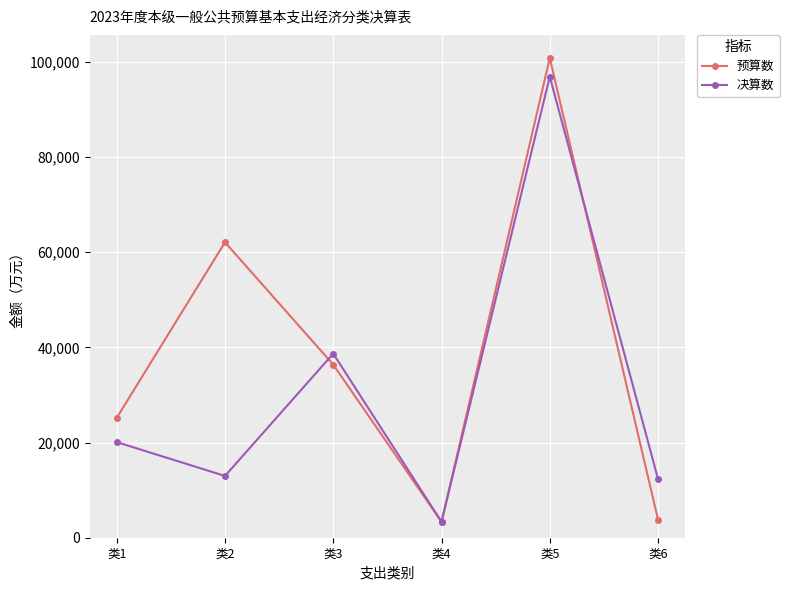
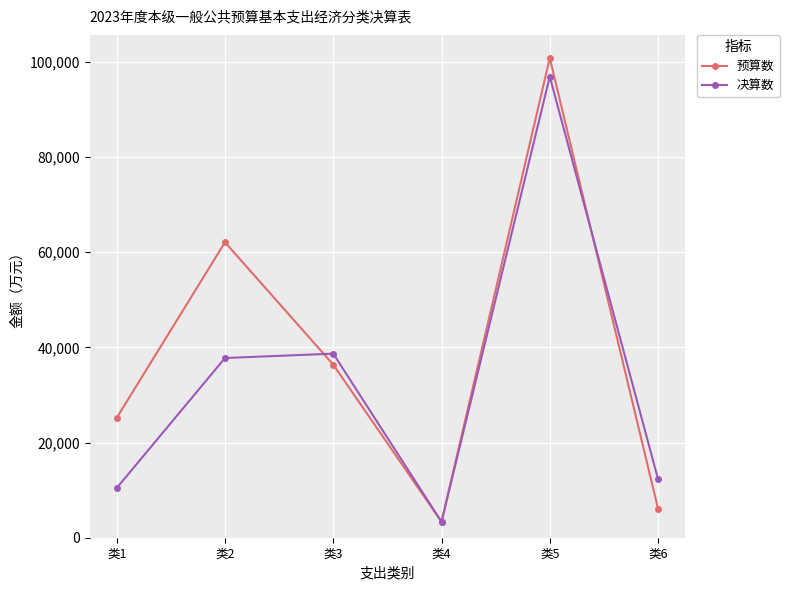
决算数, 类1: 20,000 -> 10,000
决算数, 类2: 13,000 -> 38,000
预算数, 类6: 4,000 -> 6,000
